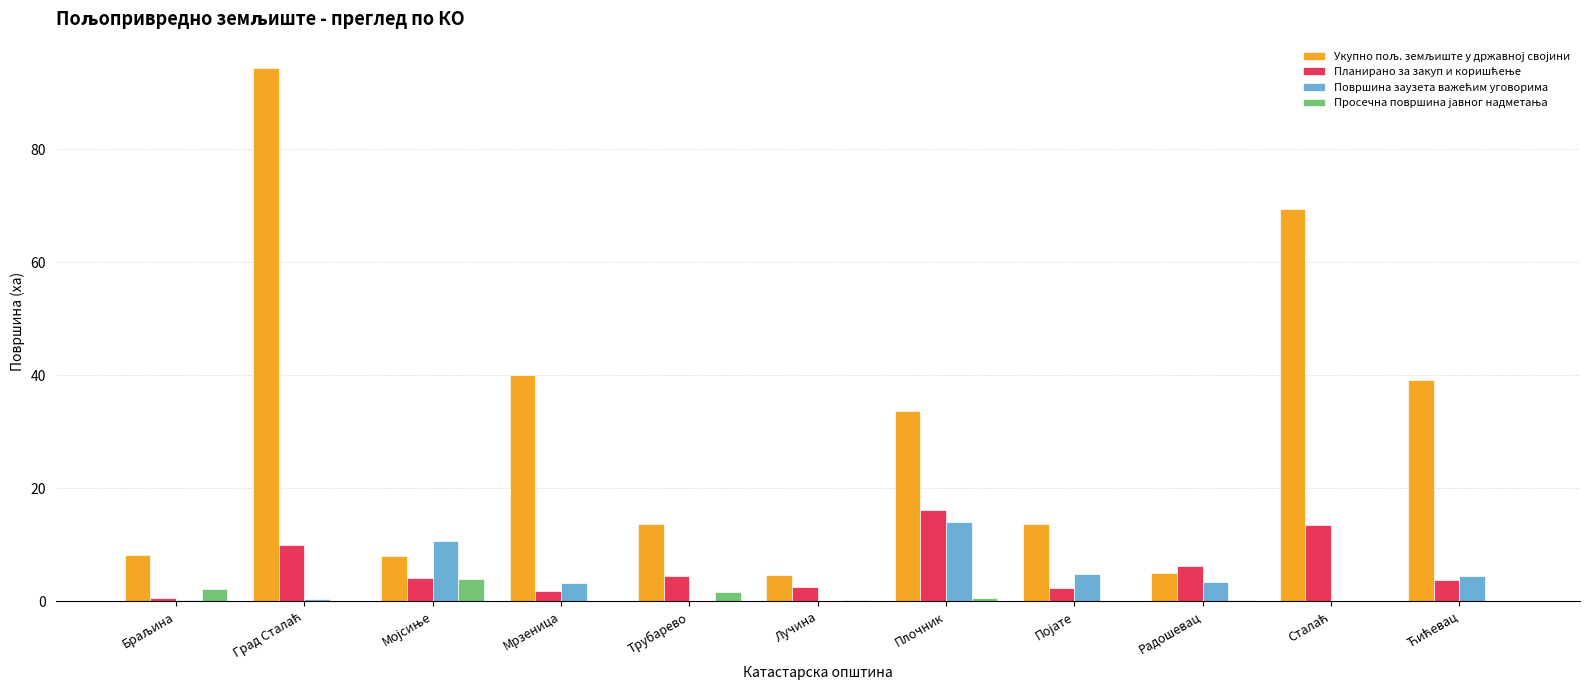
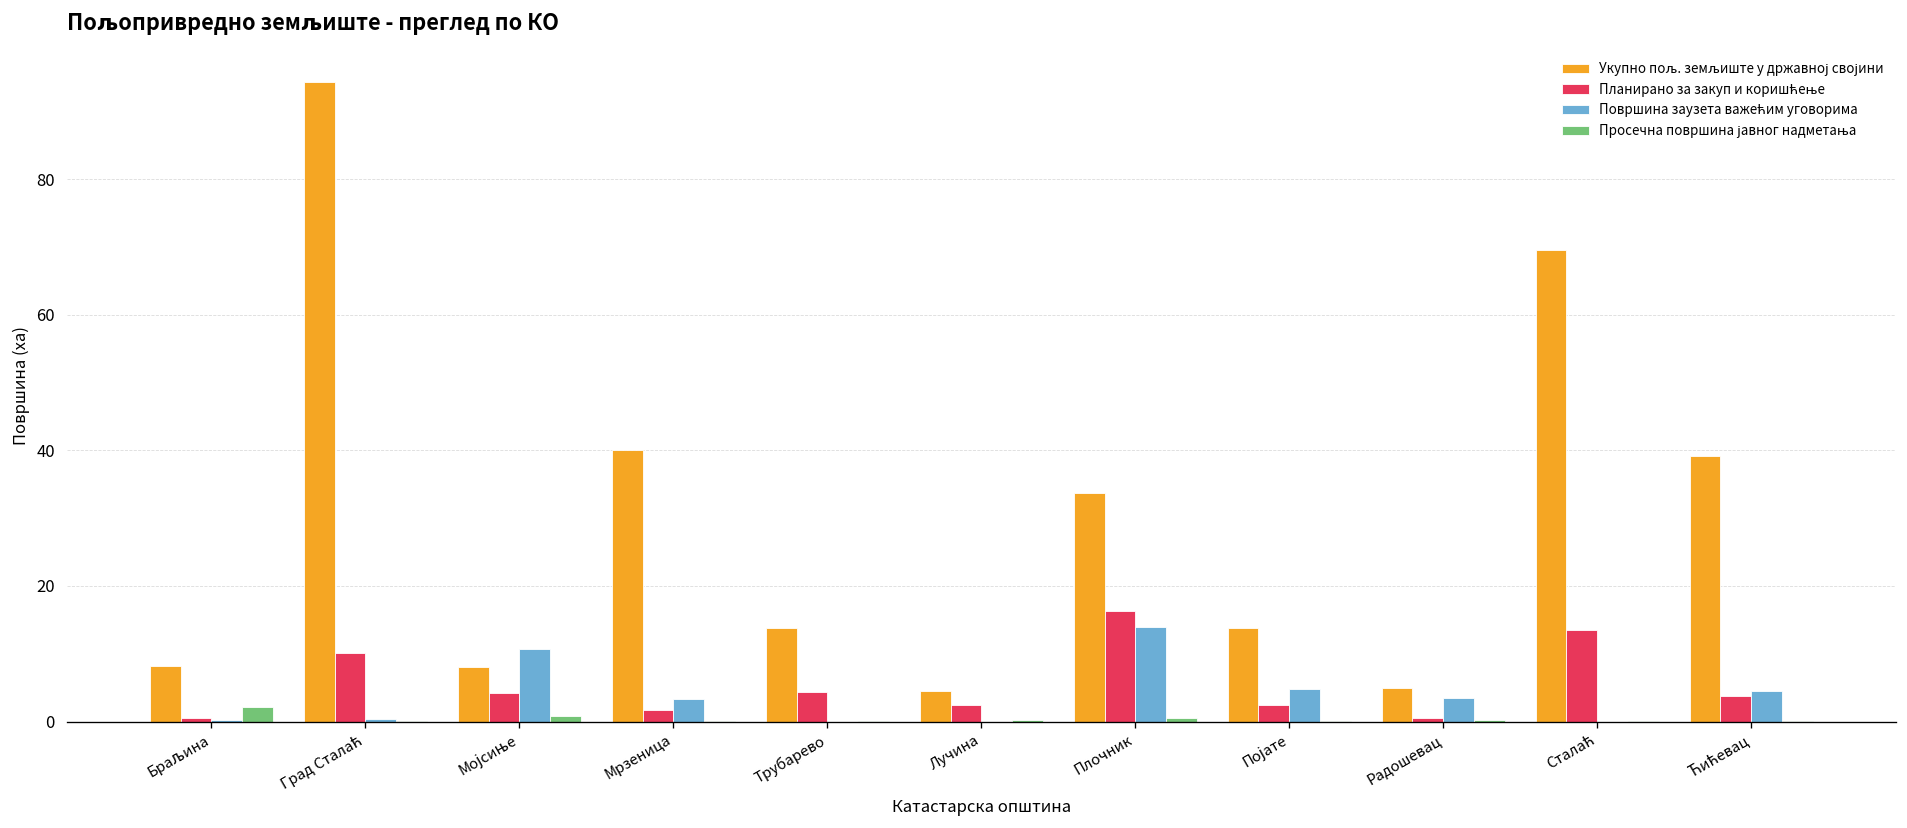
Просечна површина јавног надметања, Мојсиње: 4 -> 1
Просечна површина јавног надметања, Трубарево: 2 -> 0
Планирано за закуп и коришћење, Радошевац: 6 -> 1
